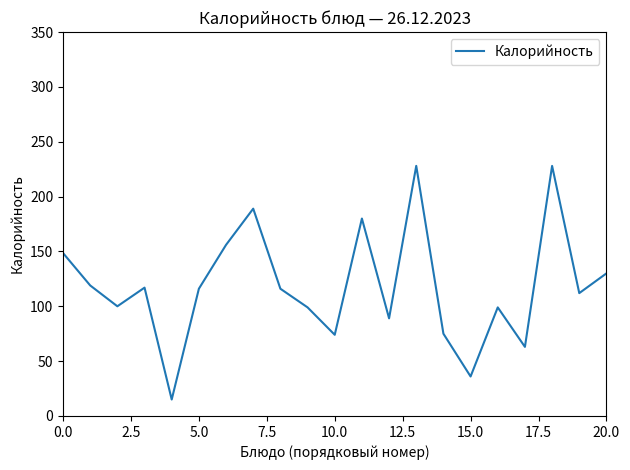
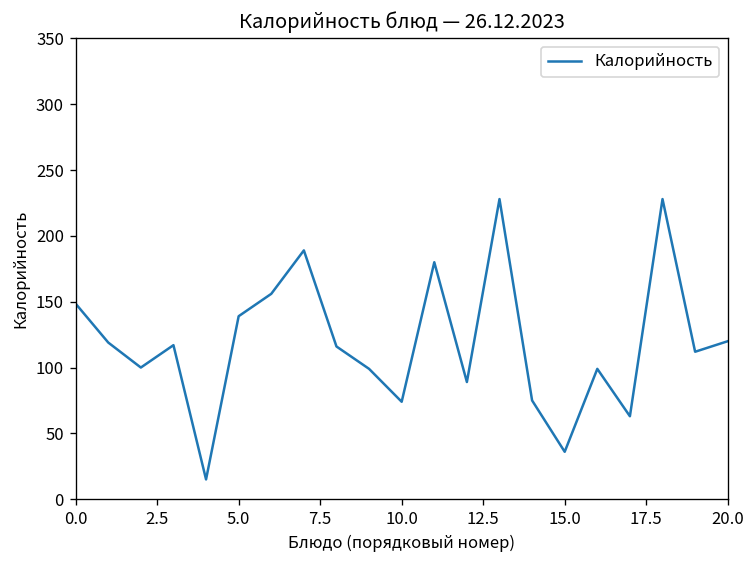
5.0: 116 -> 139
20.0: 130 -> 120
